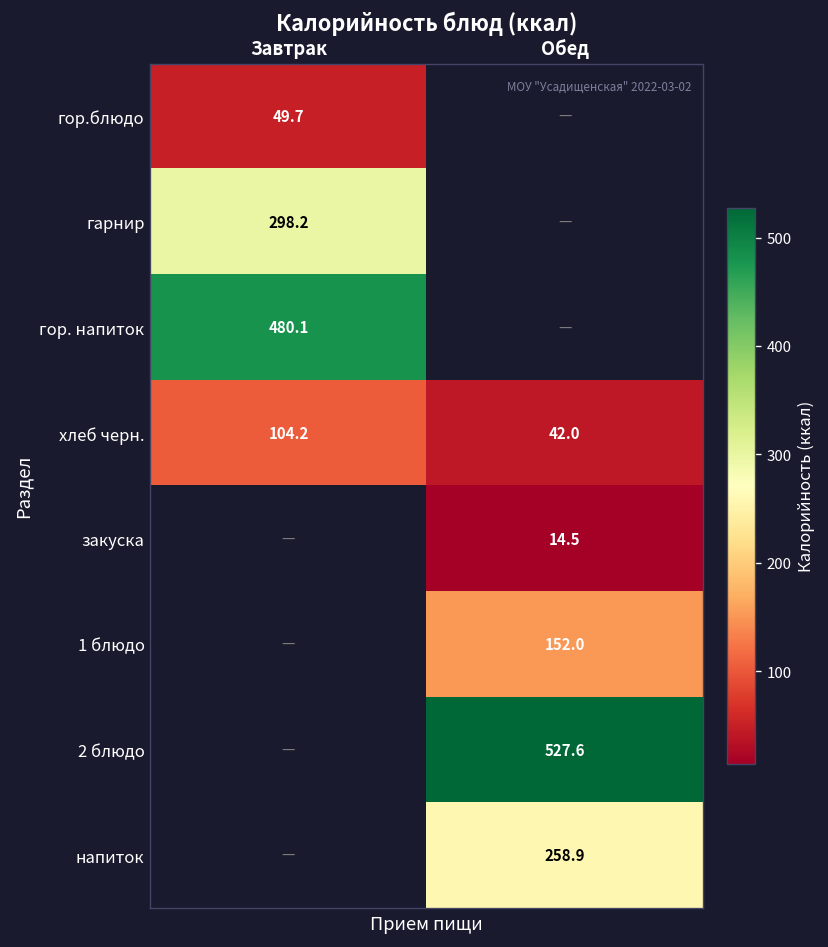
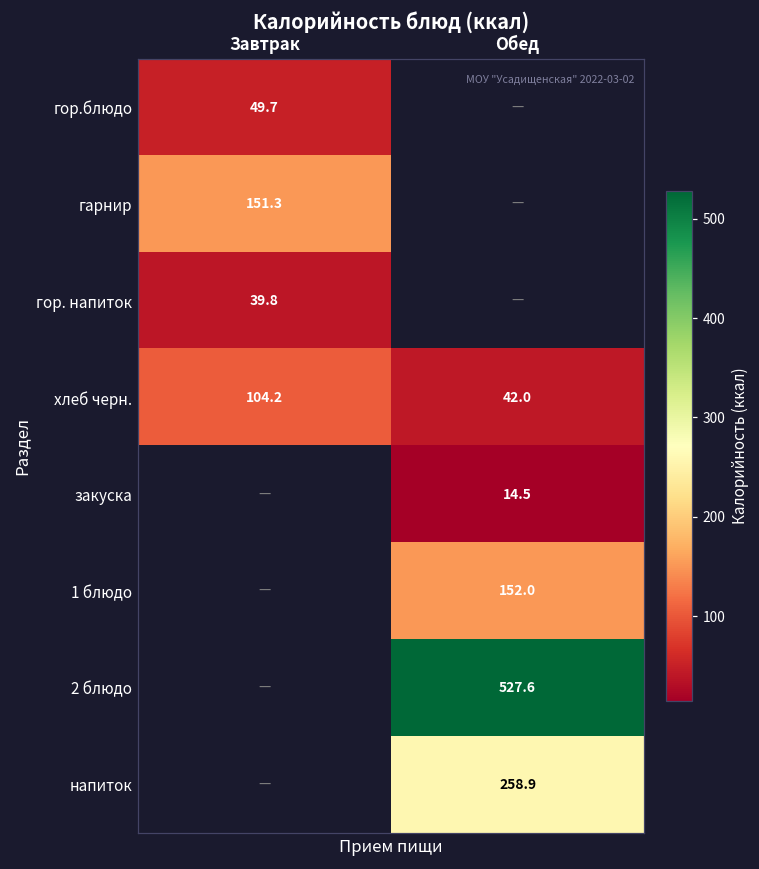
гарнир, Завтрак: 298.2 -> 151.3
гор. напиток, Завтрак: 480.1 -> 39.8
